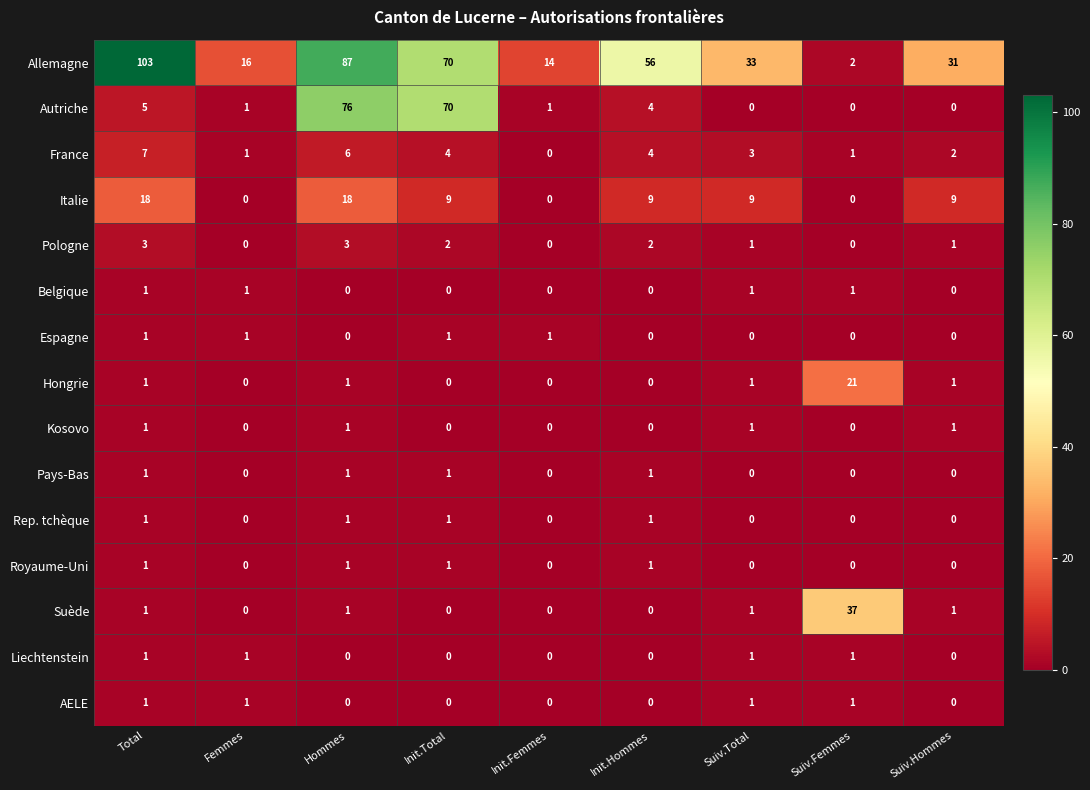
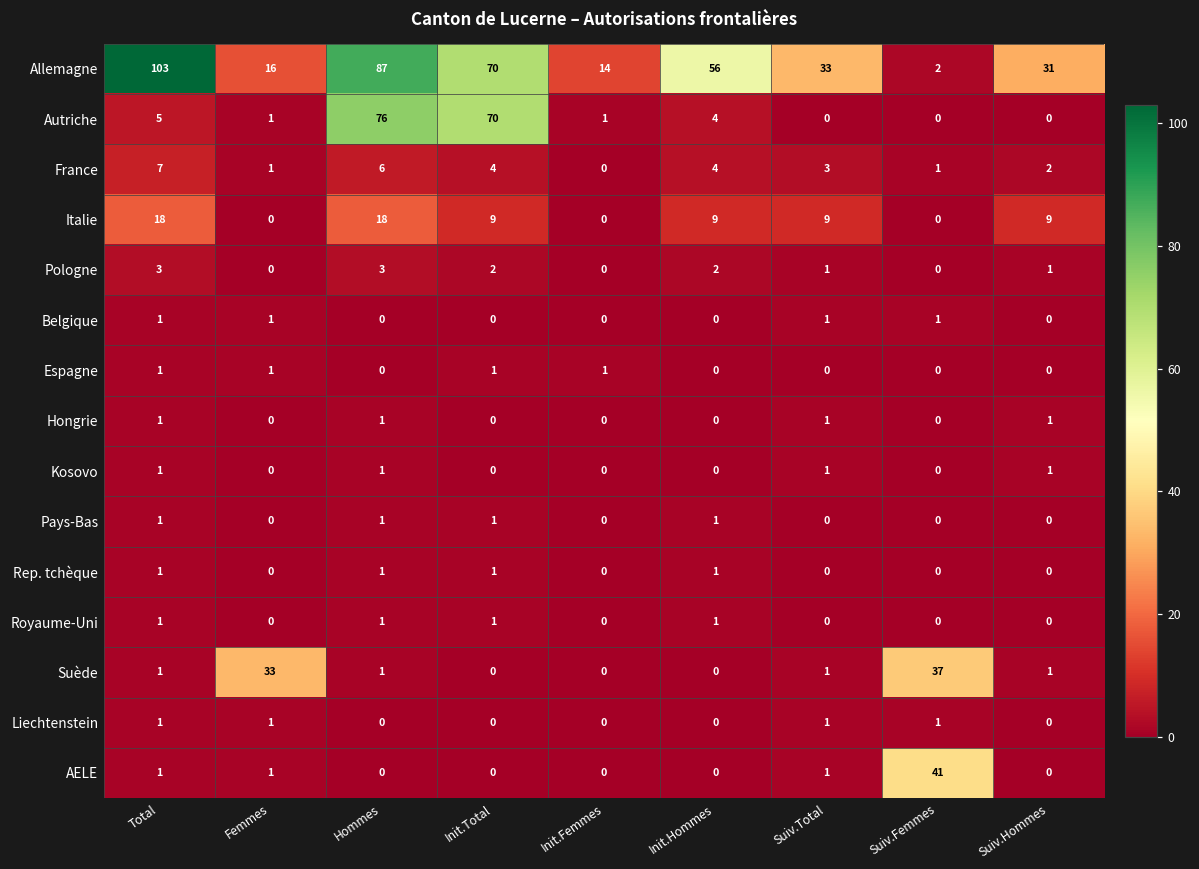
Hongrie, Suiv.Femmes: 21 -> 0
Suède, Femmes: 0 -> 33
AELE, Suiv.Femmes: 1 -> 41
